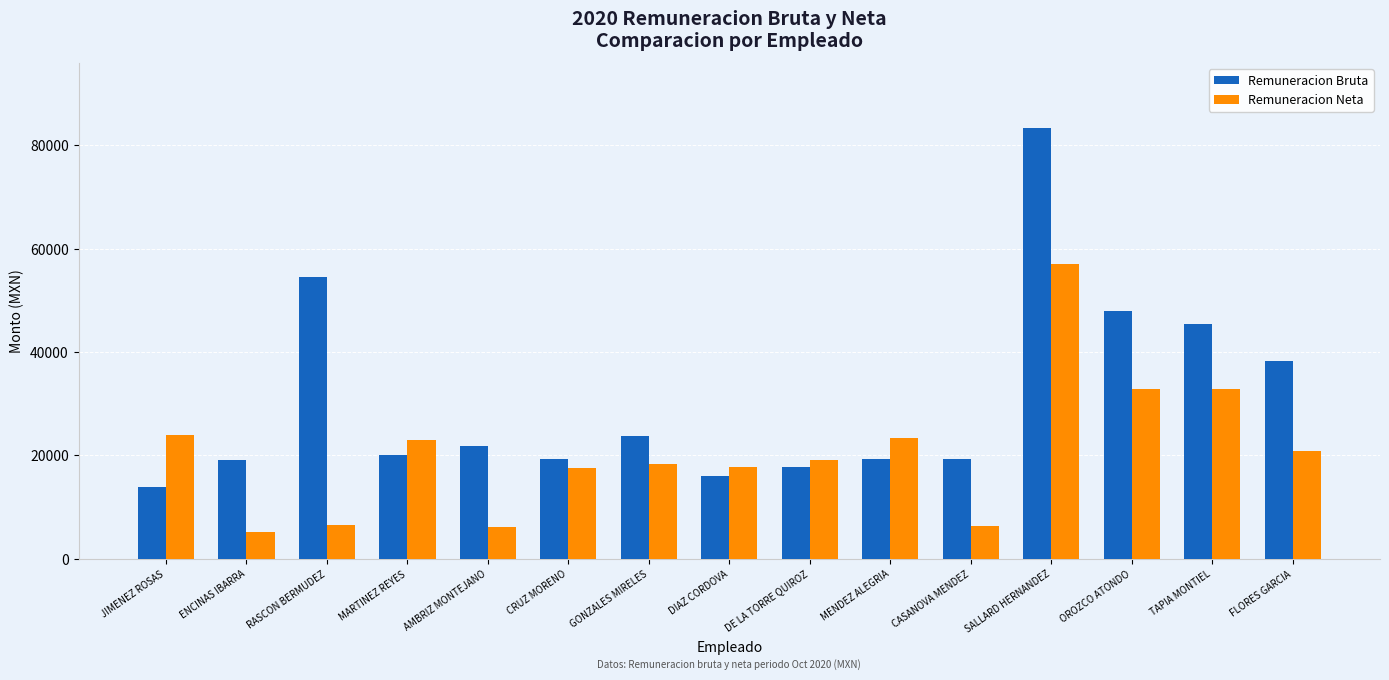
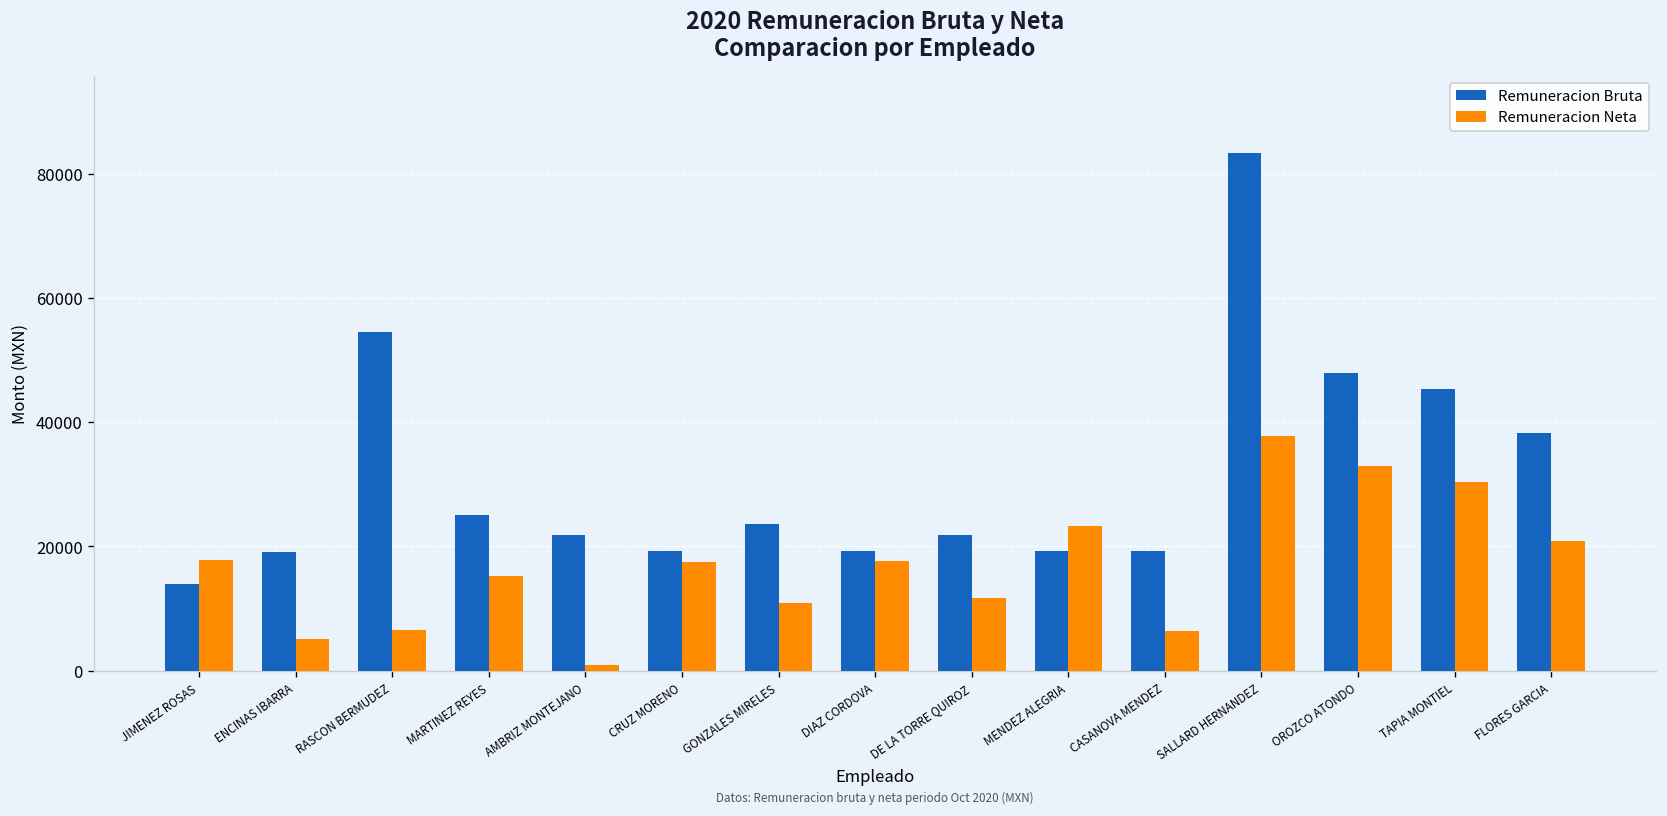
Remuneracion Neta, JIMENEZ ROSAS: 24000 -> 18000
Remuneracion Bruta, MARTINEZ REYES: 20000 -> 25000
Remuneracion Neta, MARTINEZ REYES: 23000 -> 15000
Remuneracion Neta, AMBRIZ MONTEJANO: 6000 -> 1000
Remuneracion Neta, GONZALES MIRELES: 18000 -> 11000
Remuneracion Bruta, DIAZ CORDOVA: 16000 -> 19000
Remuneracion Bruta, DE LA TORRE QUIROZ: 18000 -> 22000
Remuneracion Neta, DE LA TORRE QUIROZ: 19000 -> 12000
Remuneracion Neta, SALLARD HERNANDEZ: 57000 -> 38000
Remuneracion Neta, TAPIA MONTIEL: 33000 -> 30000
